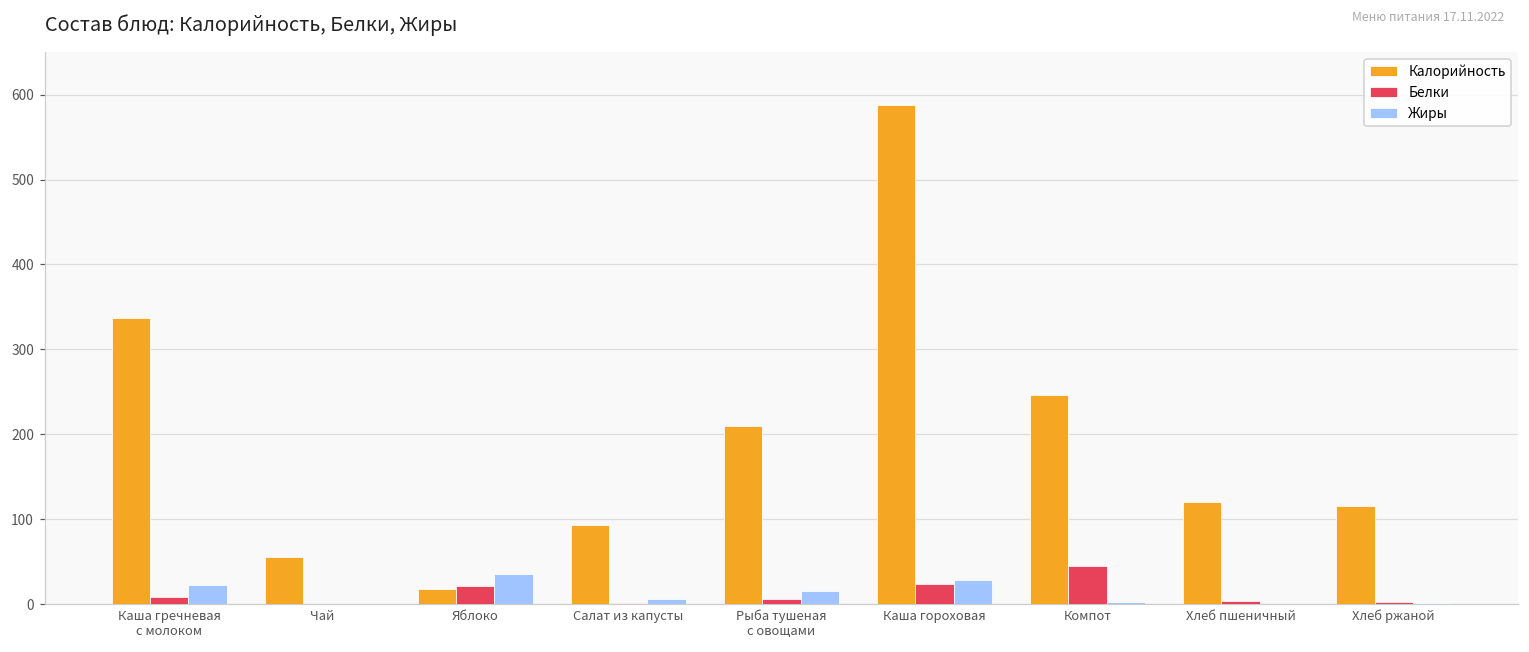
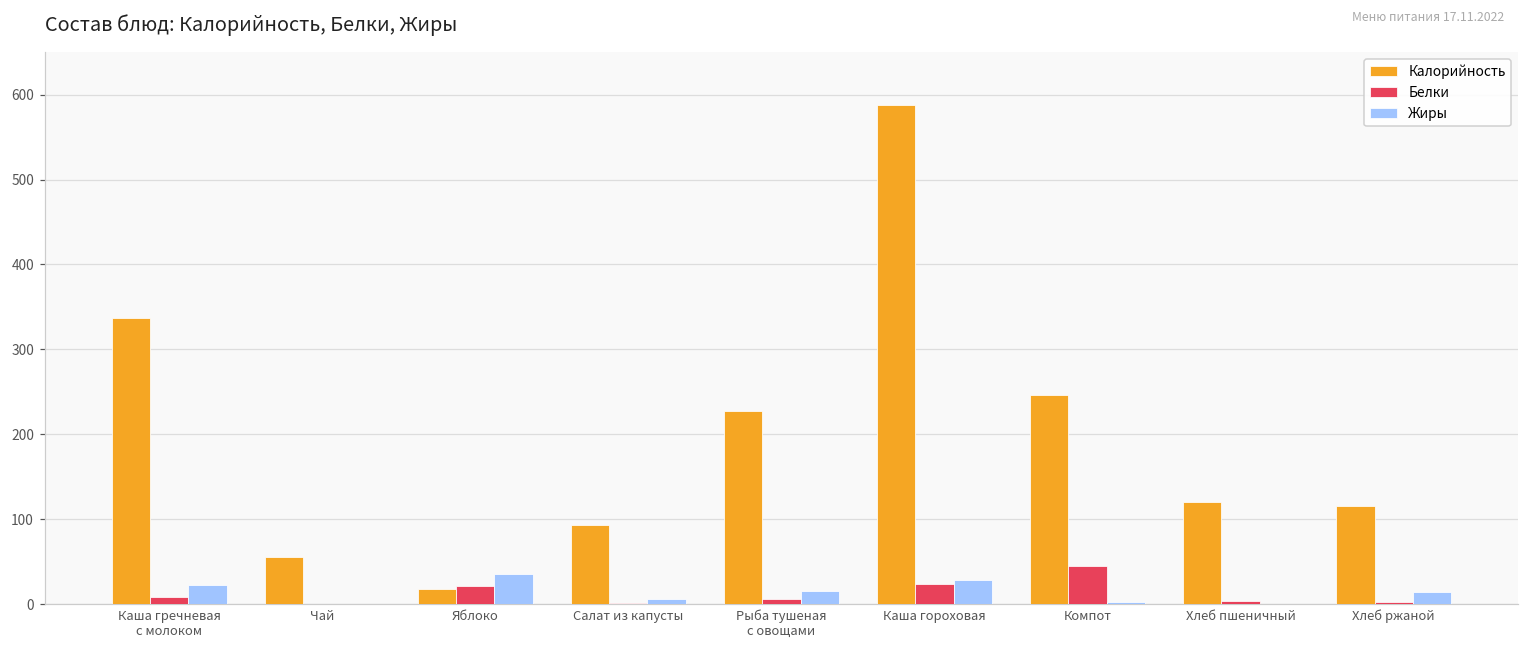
Калорийность, Рыба тушеная с овощами: 210 -> 230
Жиры, Хлеб ржаной: 0 -> 10
